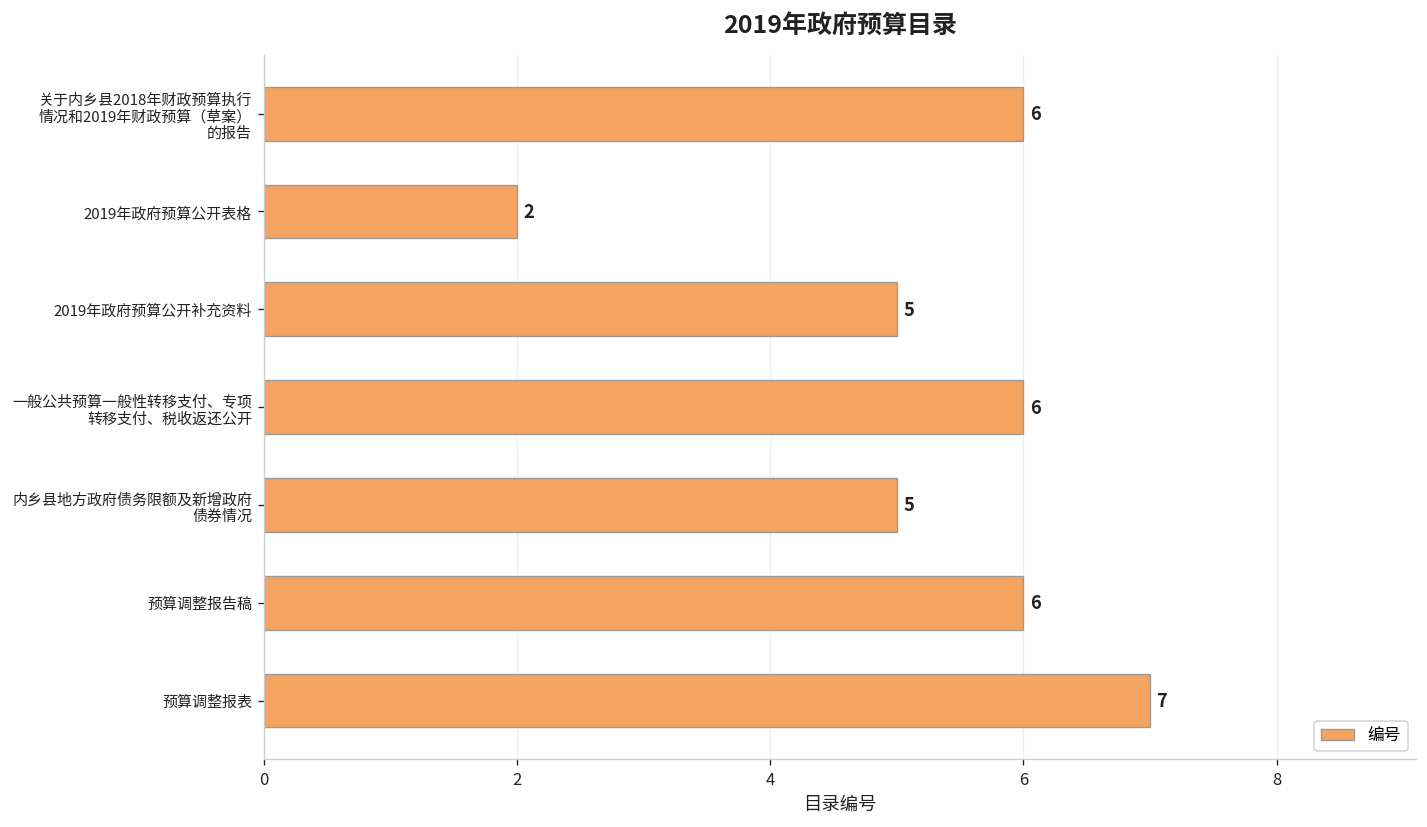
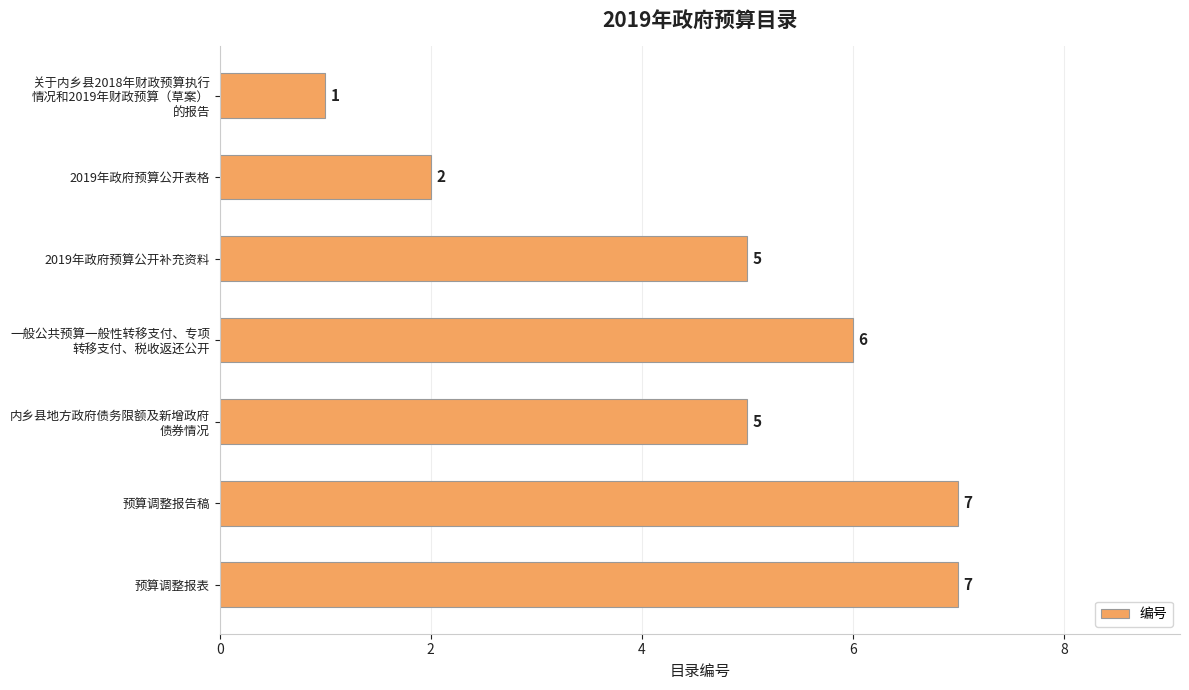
关于内乡县2018年财政预算执行 情况和2019年财政预算（草案） 的报告: 6 -> 1
预算调整报告稿: 6 -> 7
